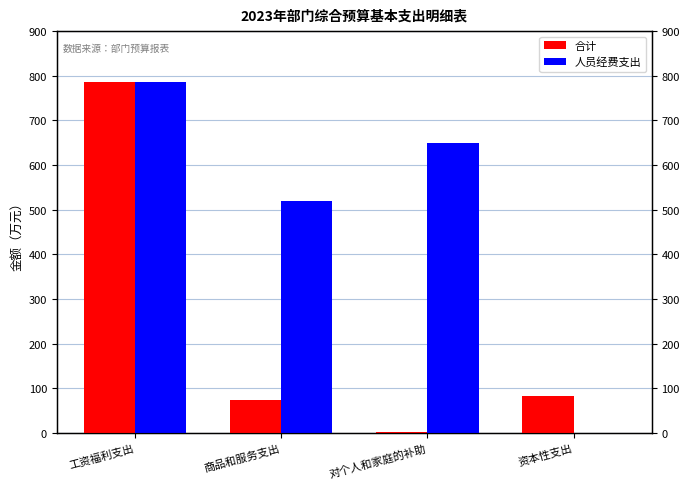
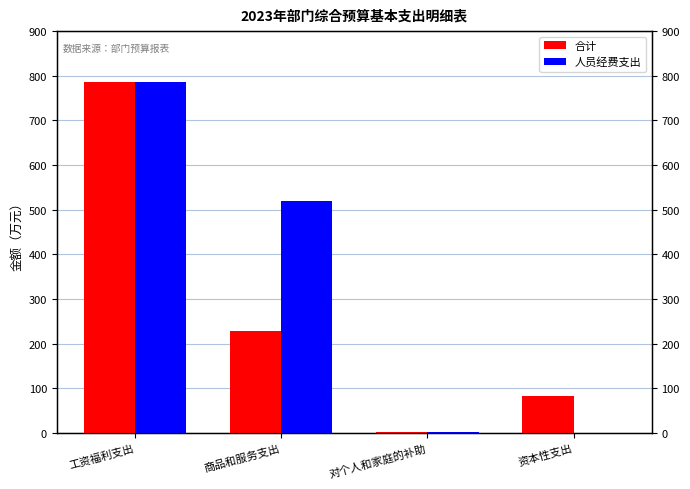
合计, 商品和服务支出: 70 -> 230
人员经费支出, 对个人和家庭的补助: 650 -> 0
